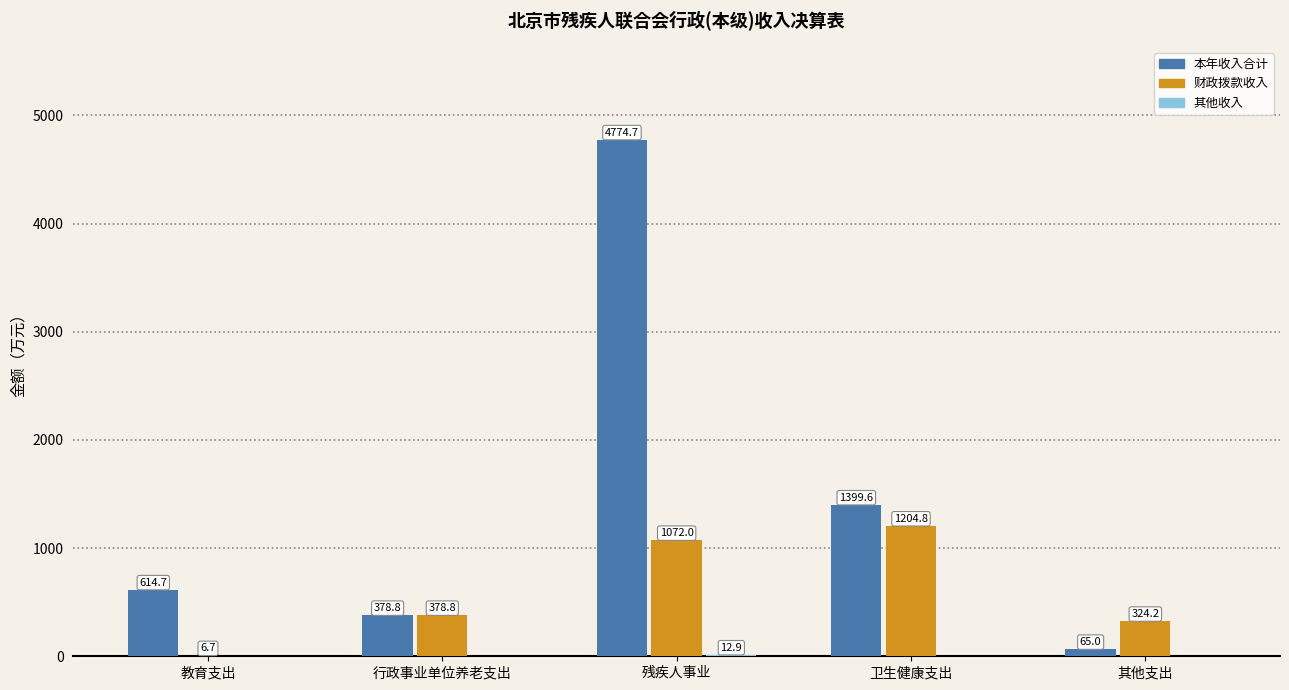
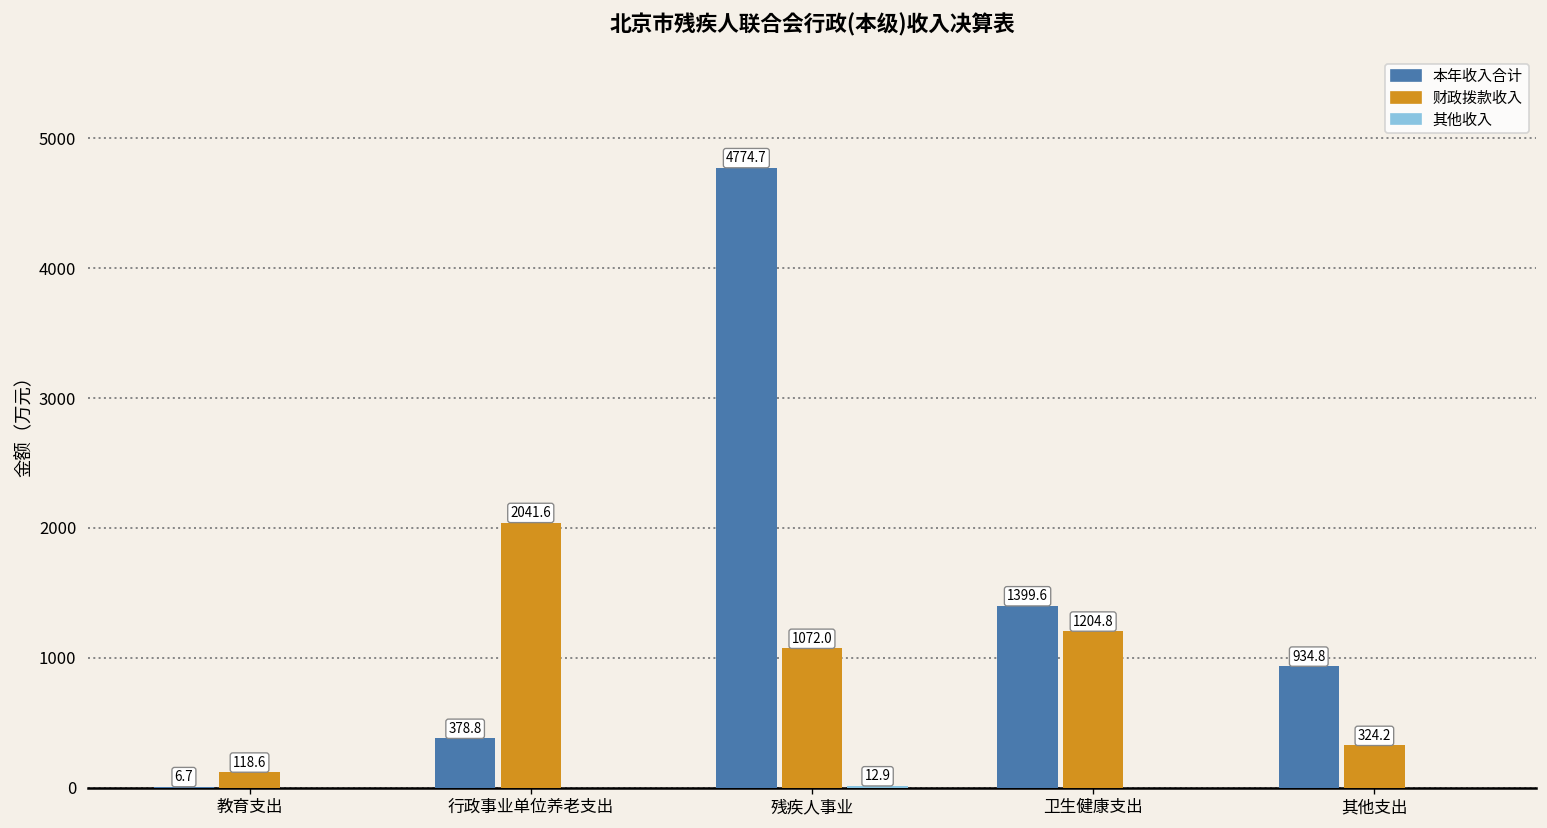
本年收入合计, 教育支出: 614.7 -> 6.7
财政拨款收入, 教育支出: 6.7 -> 118.6
财政拨款收入, 行政事业单位养老支出: 378.8 -> 2041.6
本年收入合计, 其他支出: 65.0 -> 934.8
